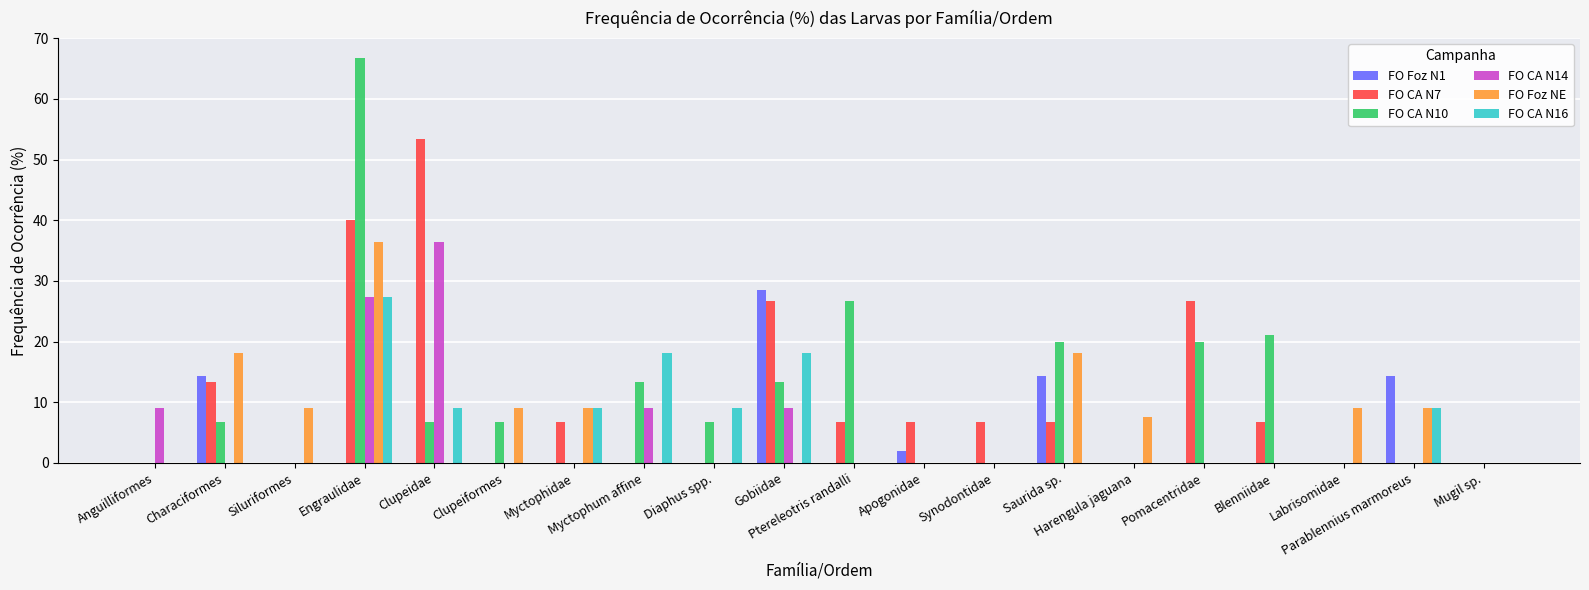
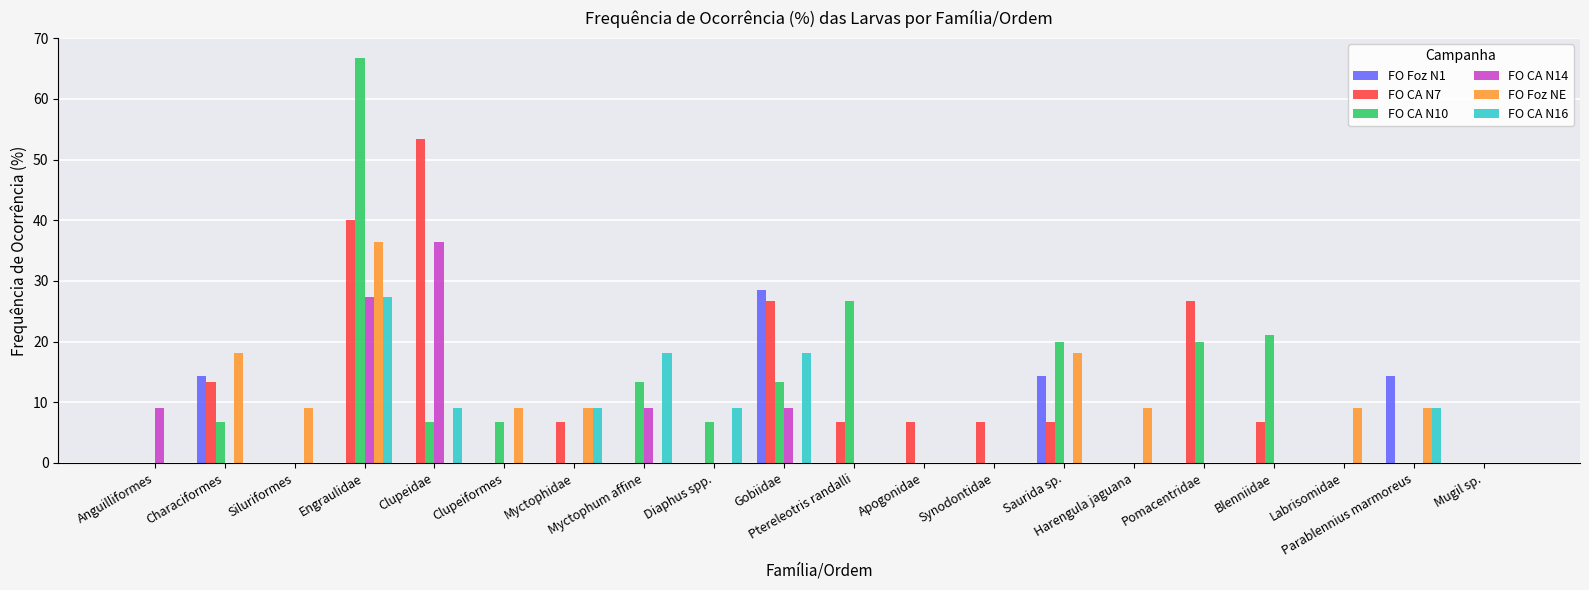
FO Foz N1, Apogonidae: 2 -> 0
FO Foz NE, Harengula jaguana: 8 -> 9
